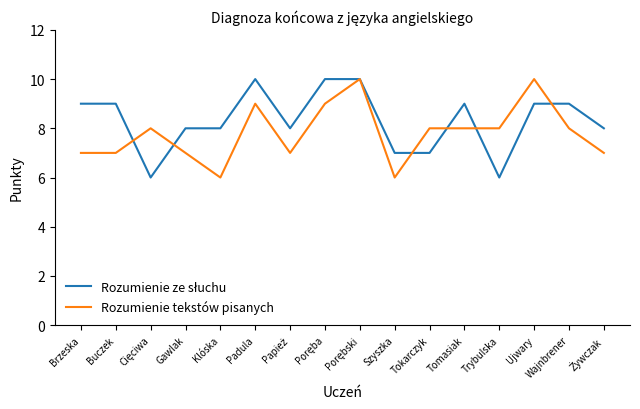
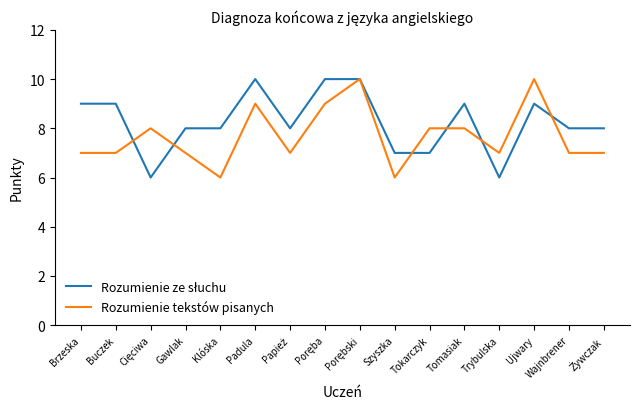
Rozumienie tekstów pisanych, Trybulska: 8 -> 7
Rozumienie ze słuchu, Wajnbrener: 9 -> 8
Rozumienie tekstów pisanych, Wajnbrener: 8 -> 7
